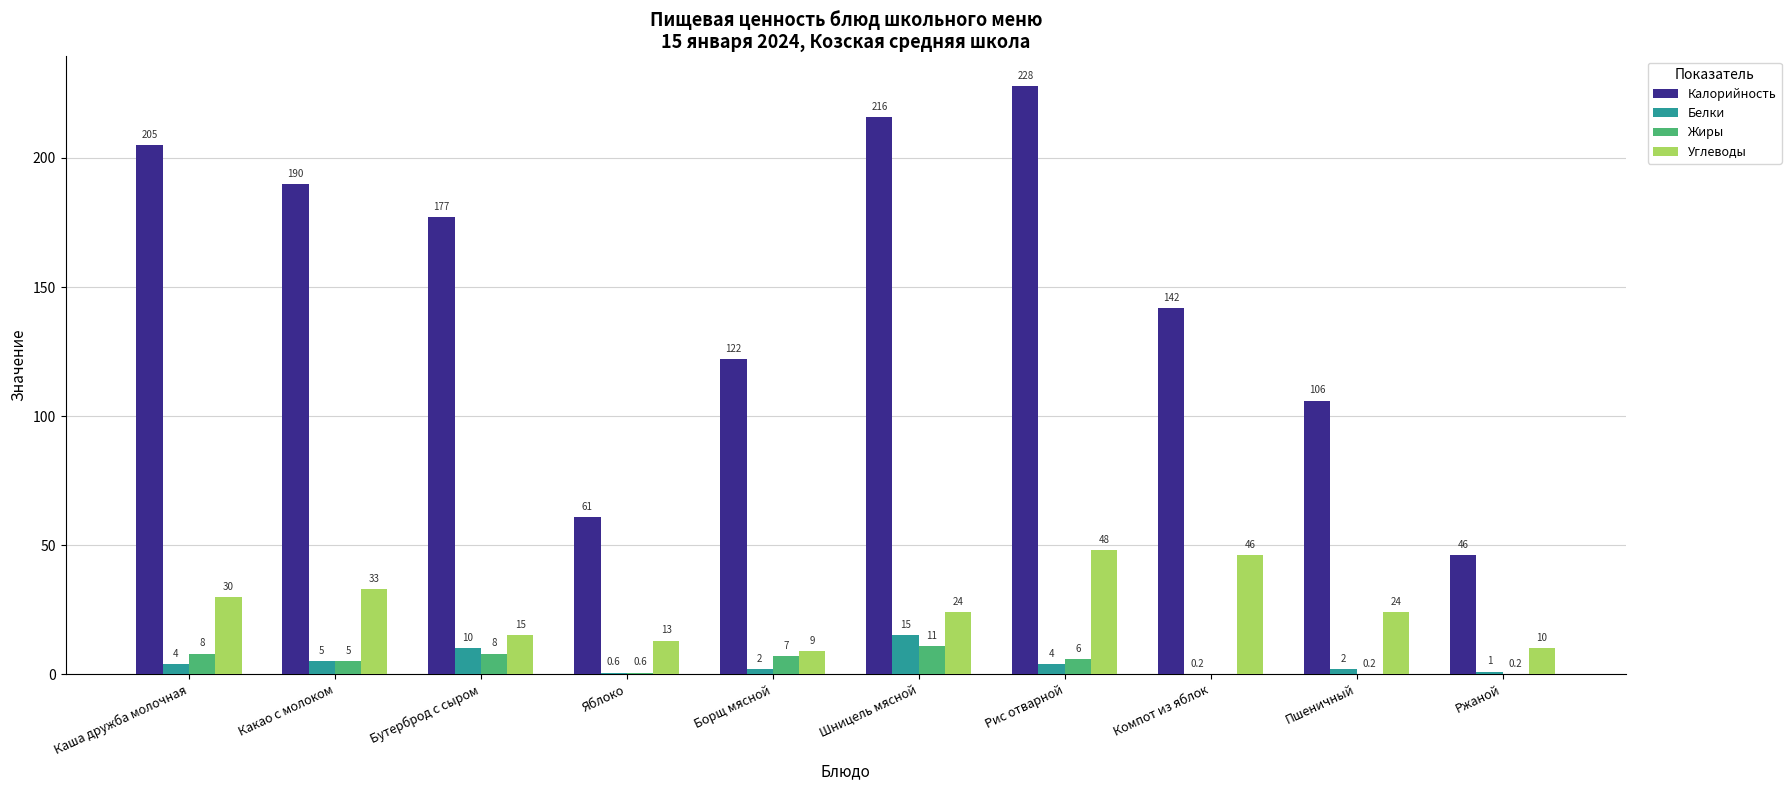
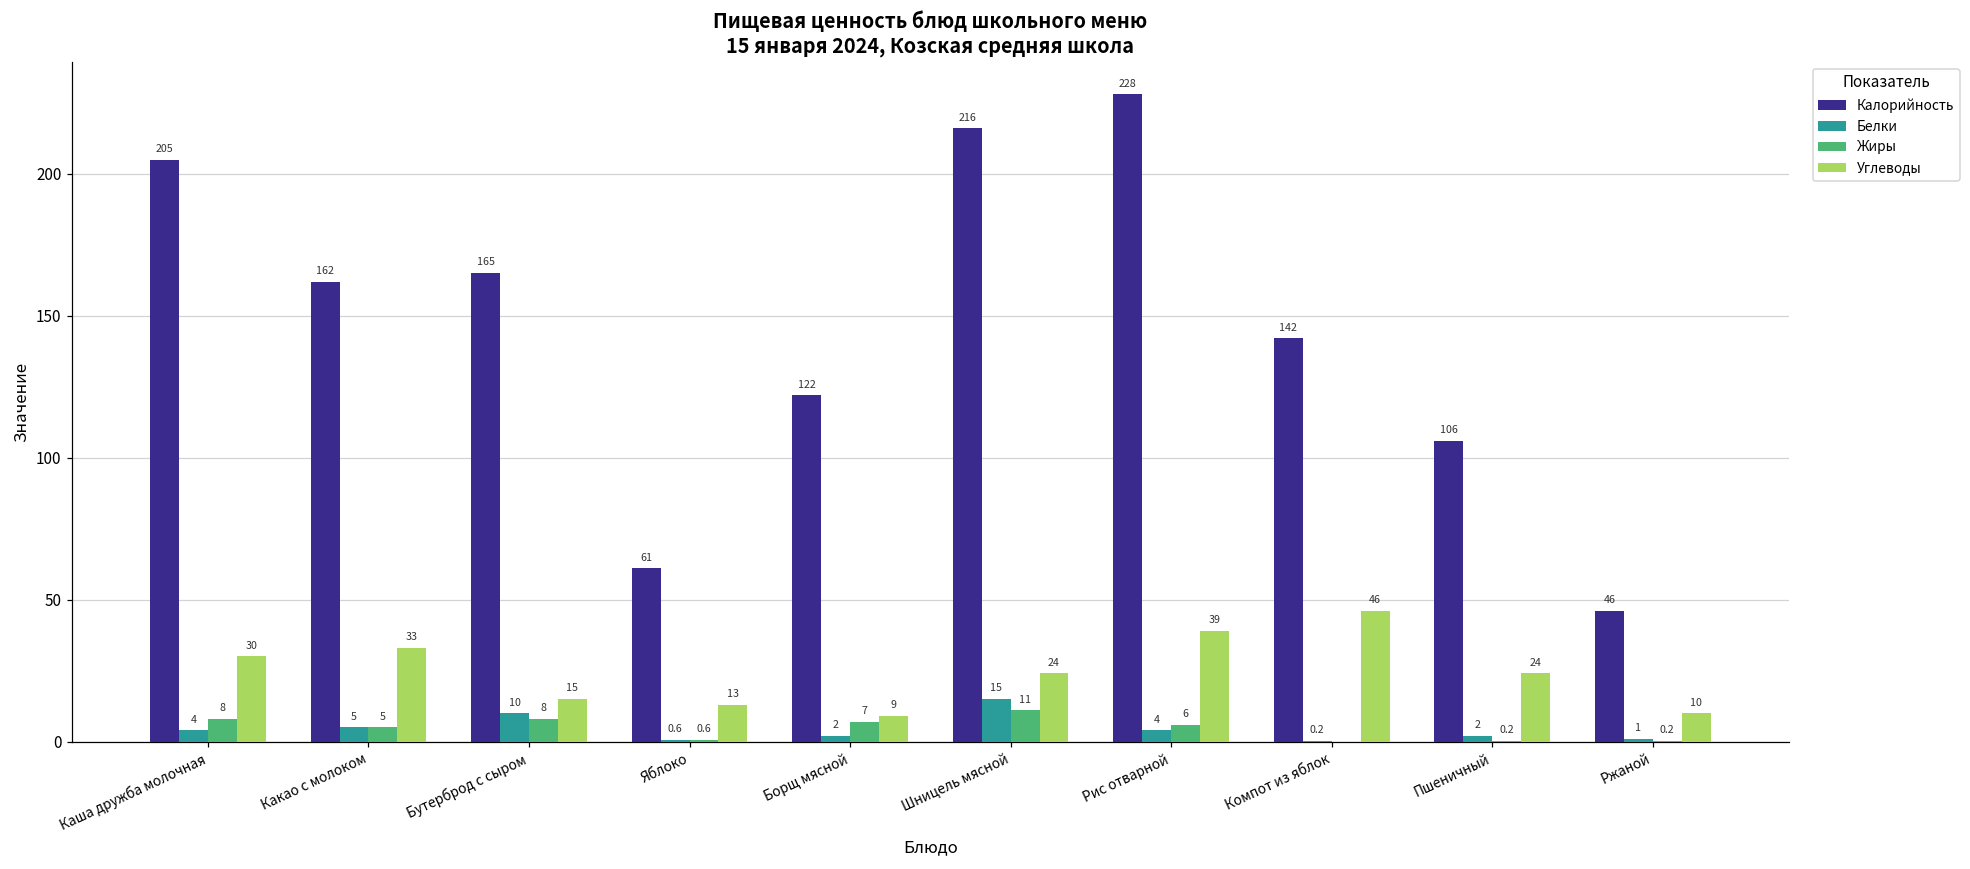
Калорийность, Какао с молоком: 190 -> 162
Калорийность, Бутерброд с сыром: 177 -> 165
Углеводы, Рис отварной: 48 -> 39
